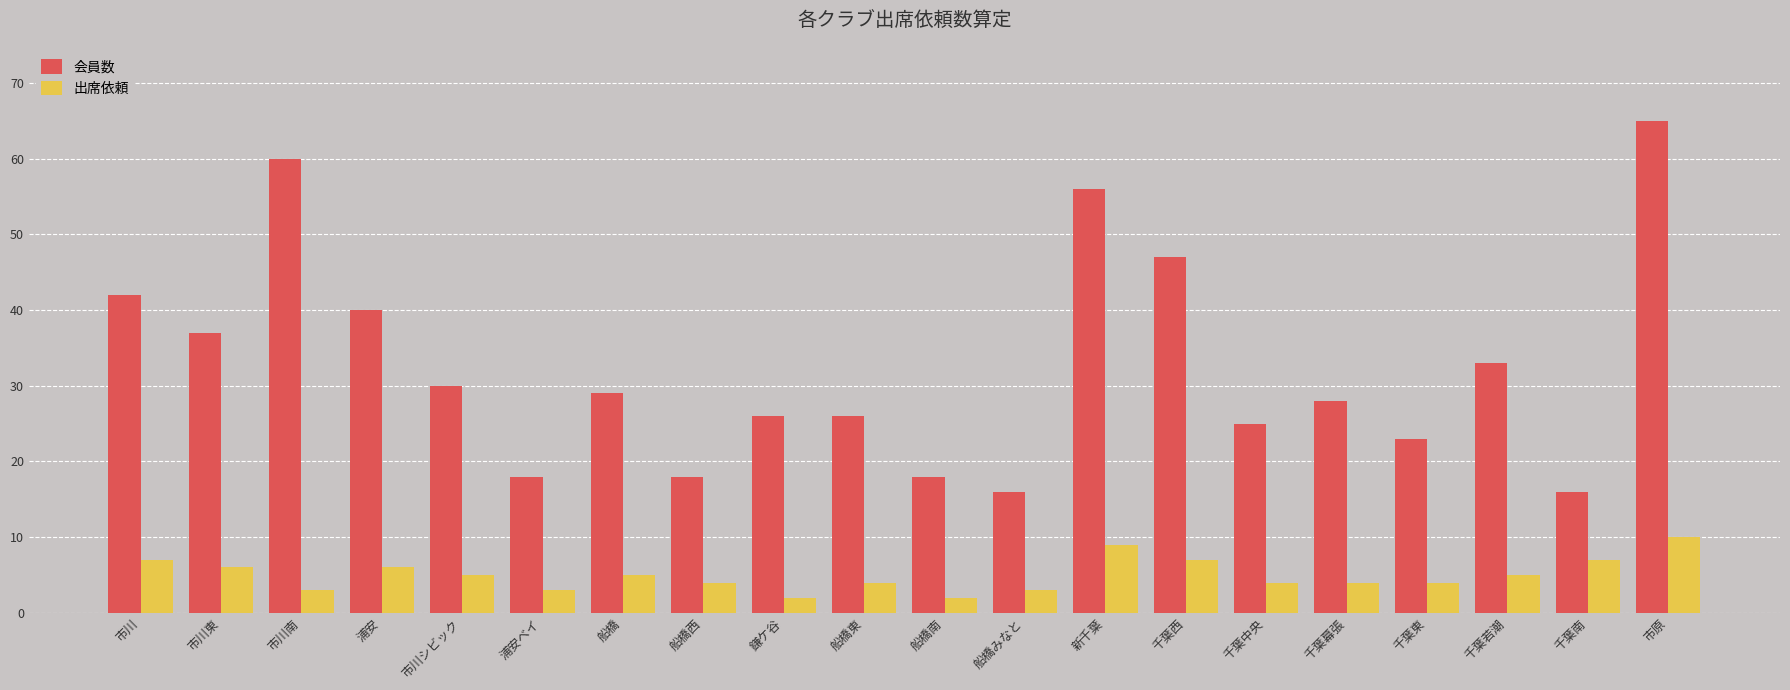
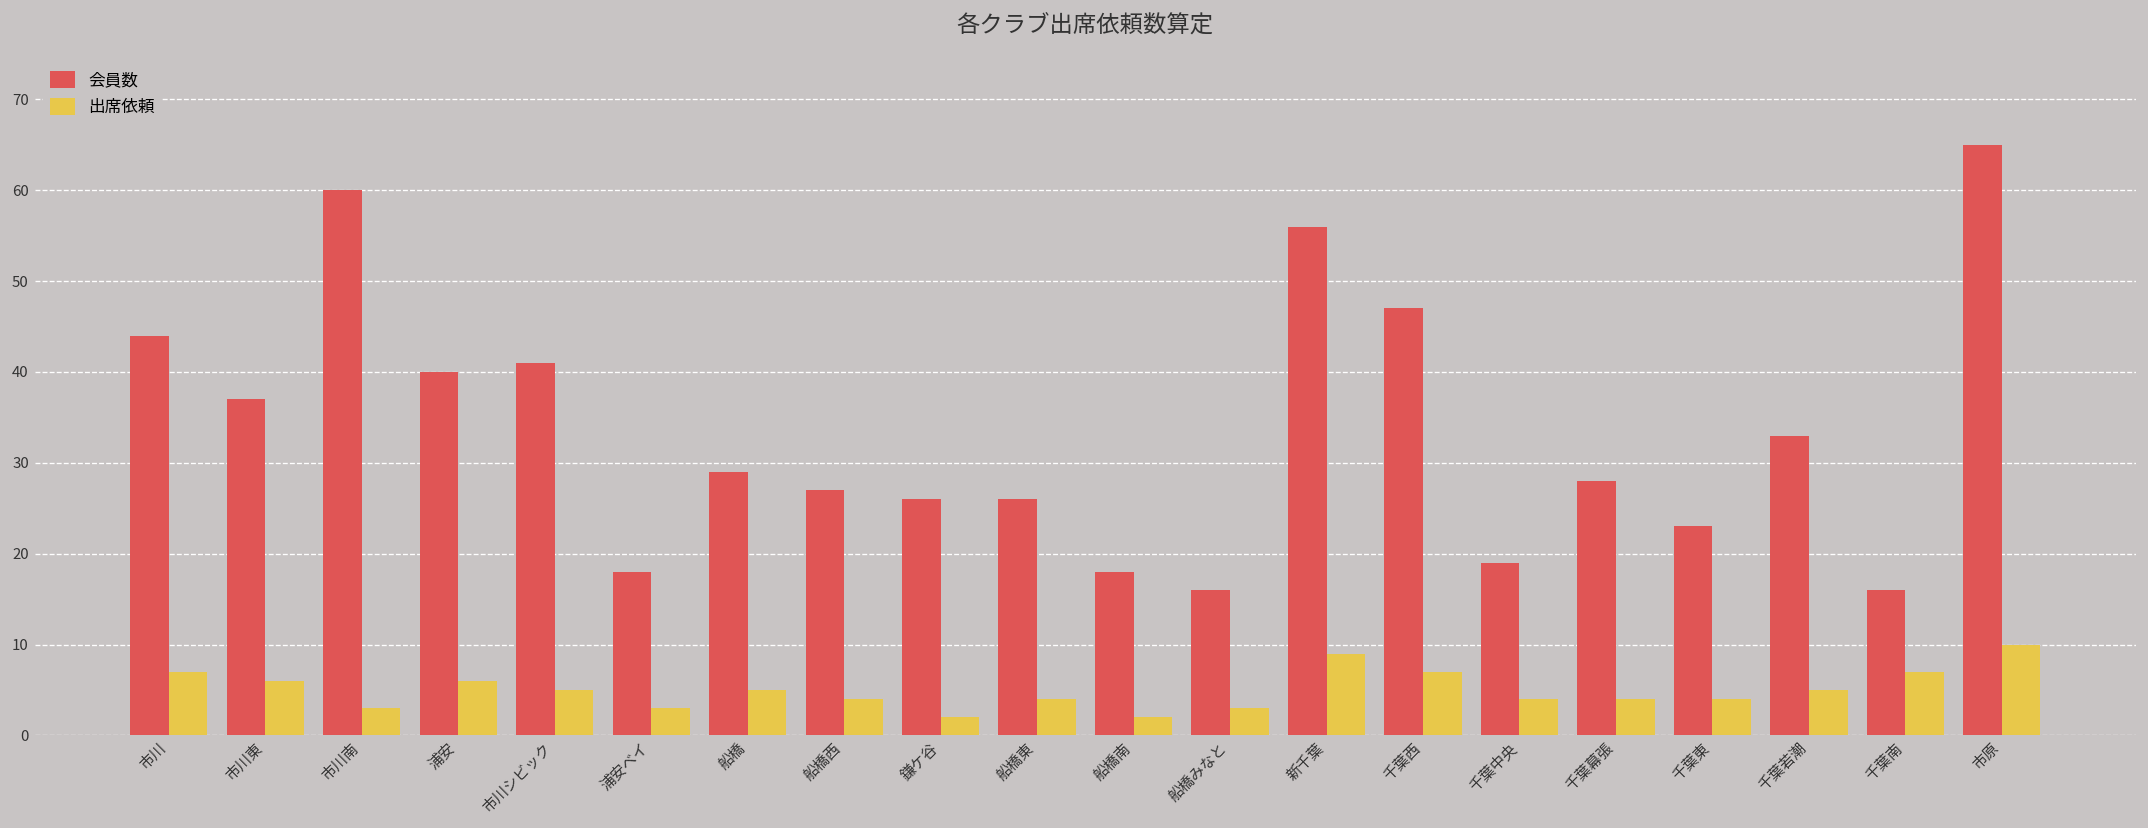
会員数, 市川: 42 -> 44
会員数, 市川シビック: 30 -> 41
会員数, 船橋西: 18 -> 27
会員数, 千葉中央: 25 -> 19
